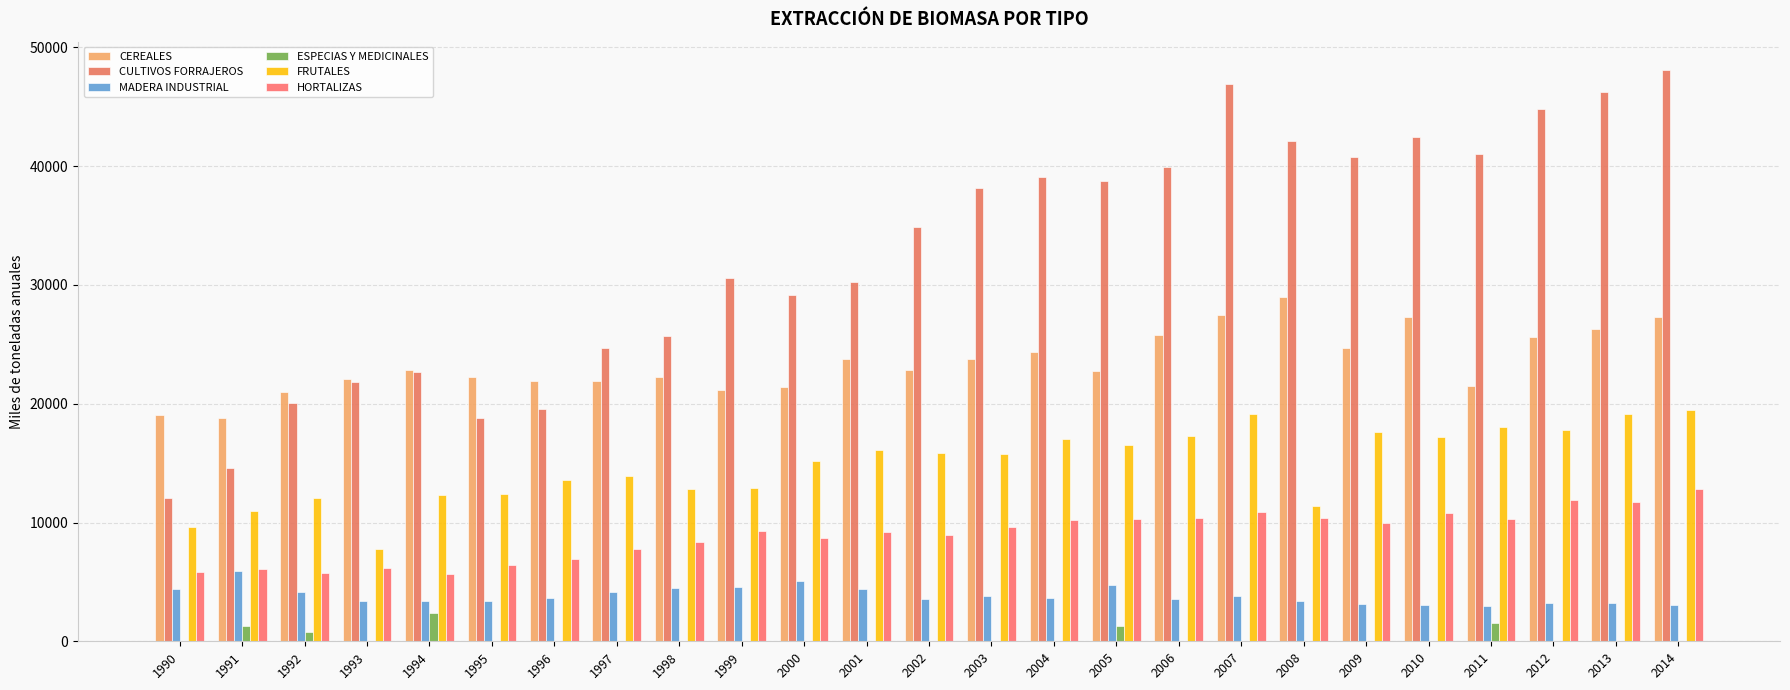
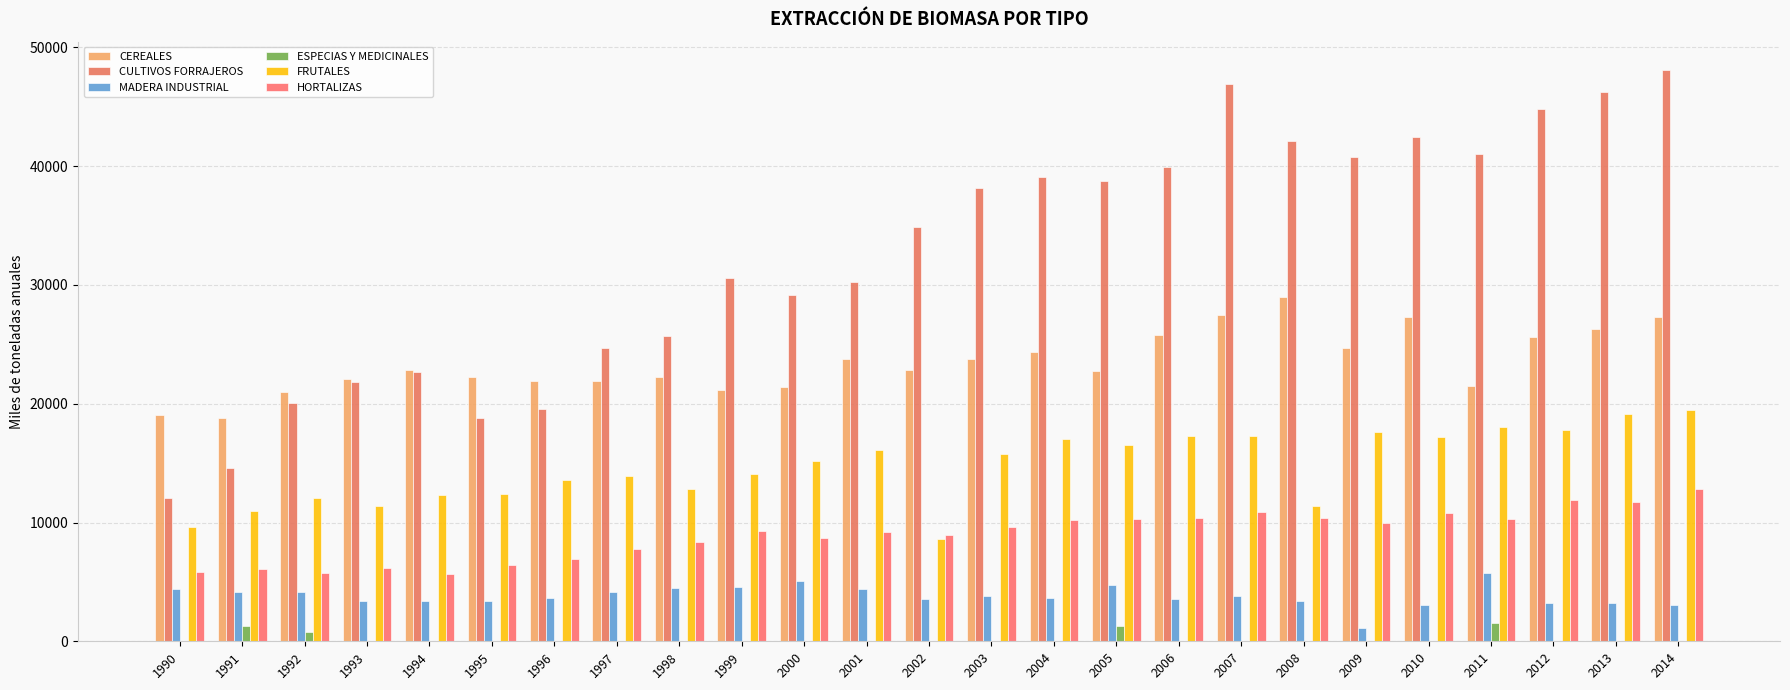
MADERA INDUSTRIAL, 1991: 5900 -> 4100
FRUTALES, 1993: 7800 -> 11400
ESPECIAS Y MEDICINALES, 1994: 2400 -> 0
FRUTALES, 1999: 12900 -> 14100
FRUTALES, 2002: 15900 -> 8600
FRUTALES, 2007: 19100 -> 17300
MADERA INDUSTRIAL, 2009: 3200 -> 1100
MADERA INDUSTRIAL, 2011: 3000 -> 5700
